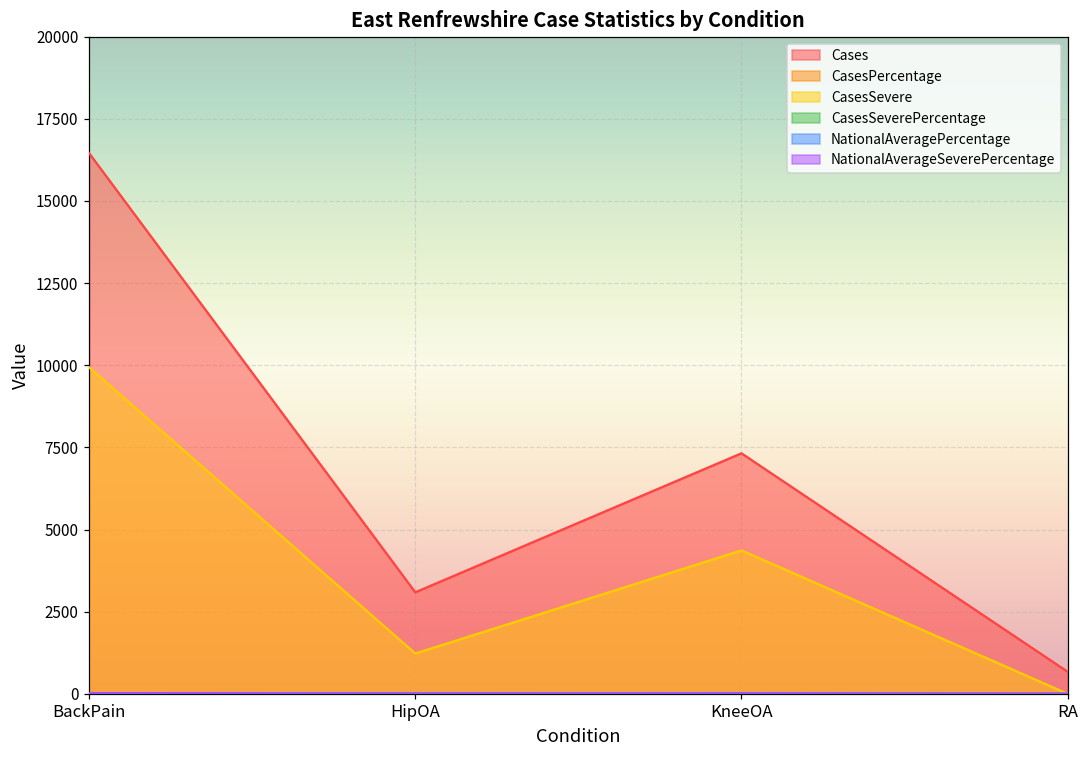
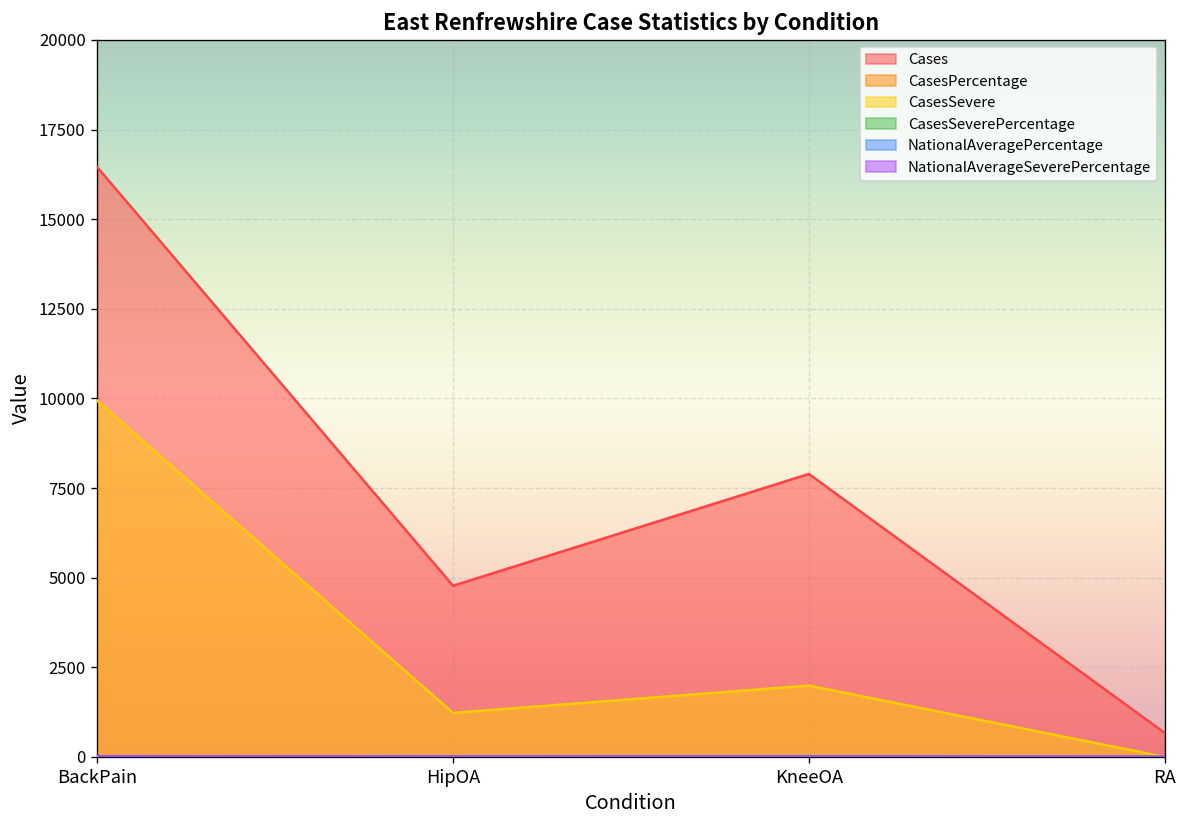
Cases, HipOA: 3100 -> 4800
Cases, KneeOA: 7300 -> 7900
CasesSevere, KneeOA: 4400 -> 2000
